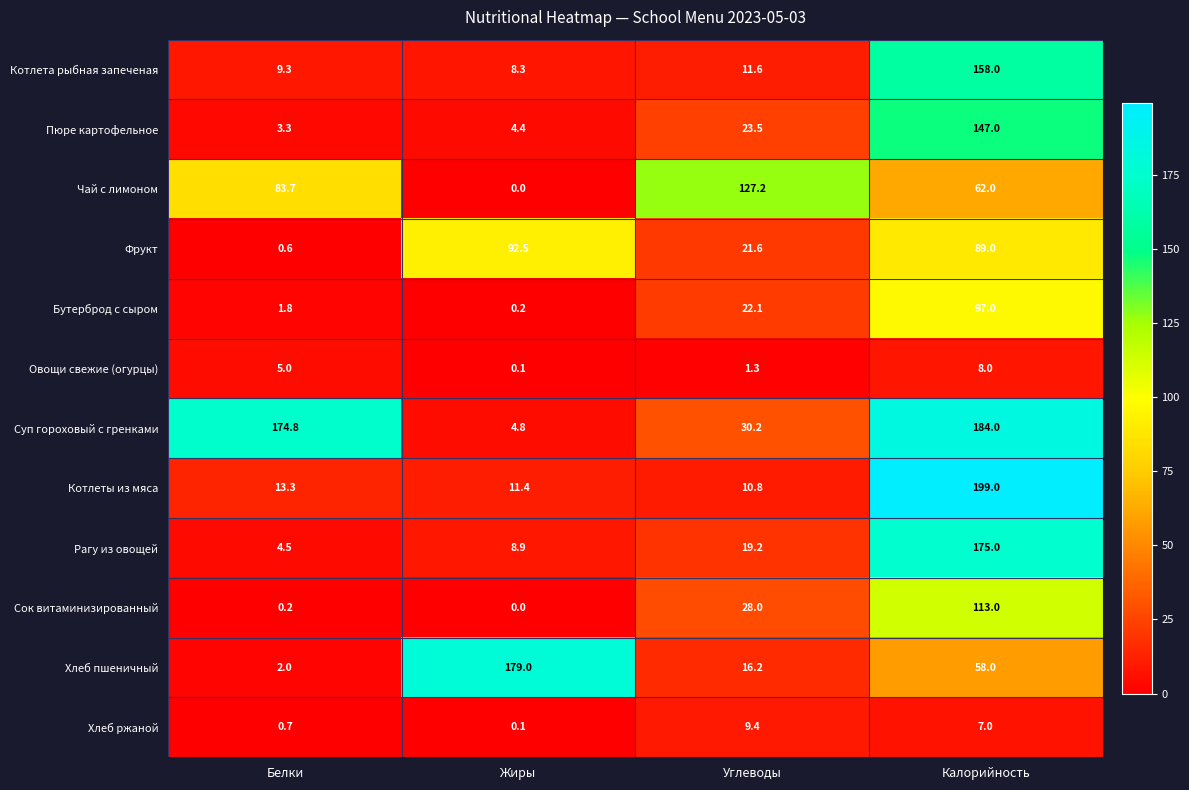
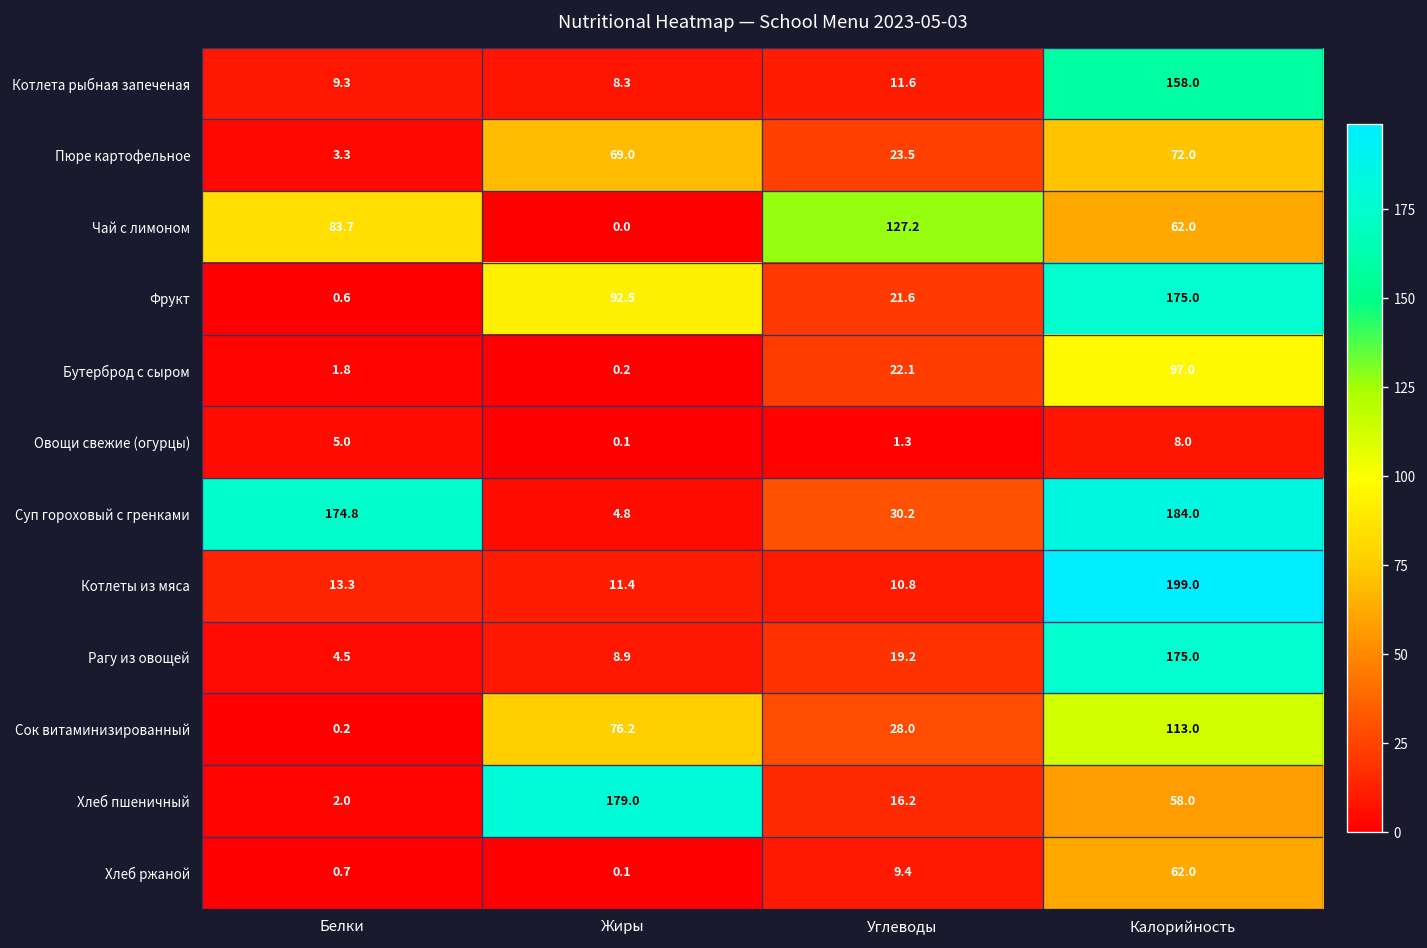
Пюре картофельное, Жиры: 4.4 -> 69.0
Пюре картофельное, Калорийность: 147.0 -> 72.0
Фрукт, Калорийность: 89.0 -> 175.0
Сок витаминизированный, Жиры: 0.0 -> 76.2
Хлеб ржаной, Калорийность: 7.0 -> 62.0
